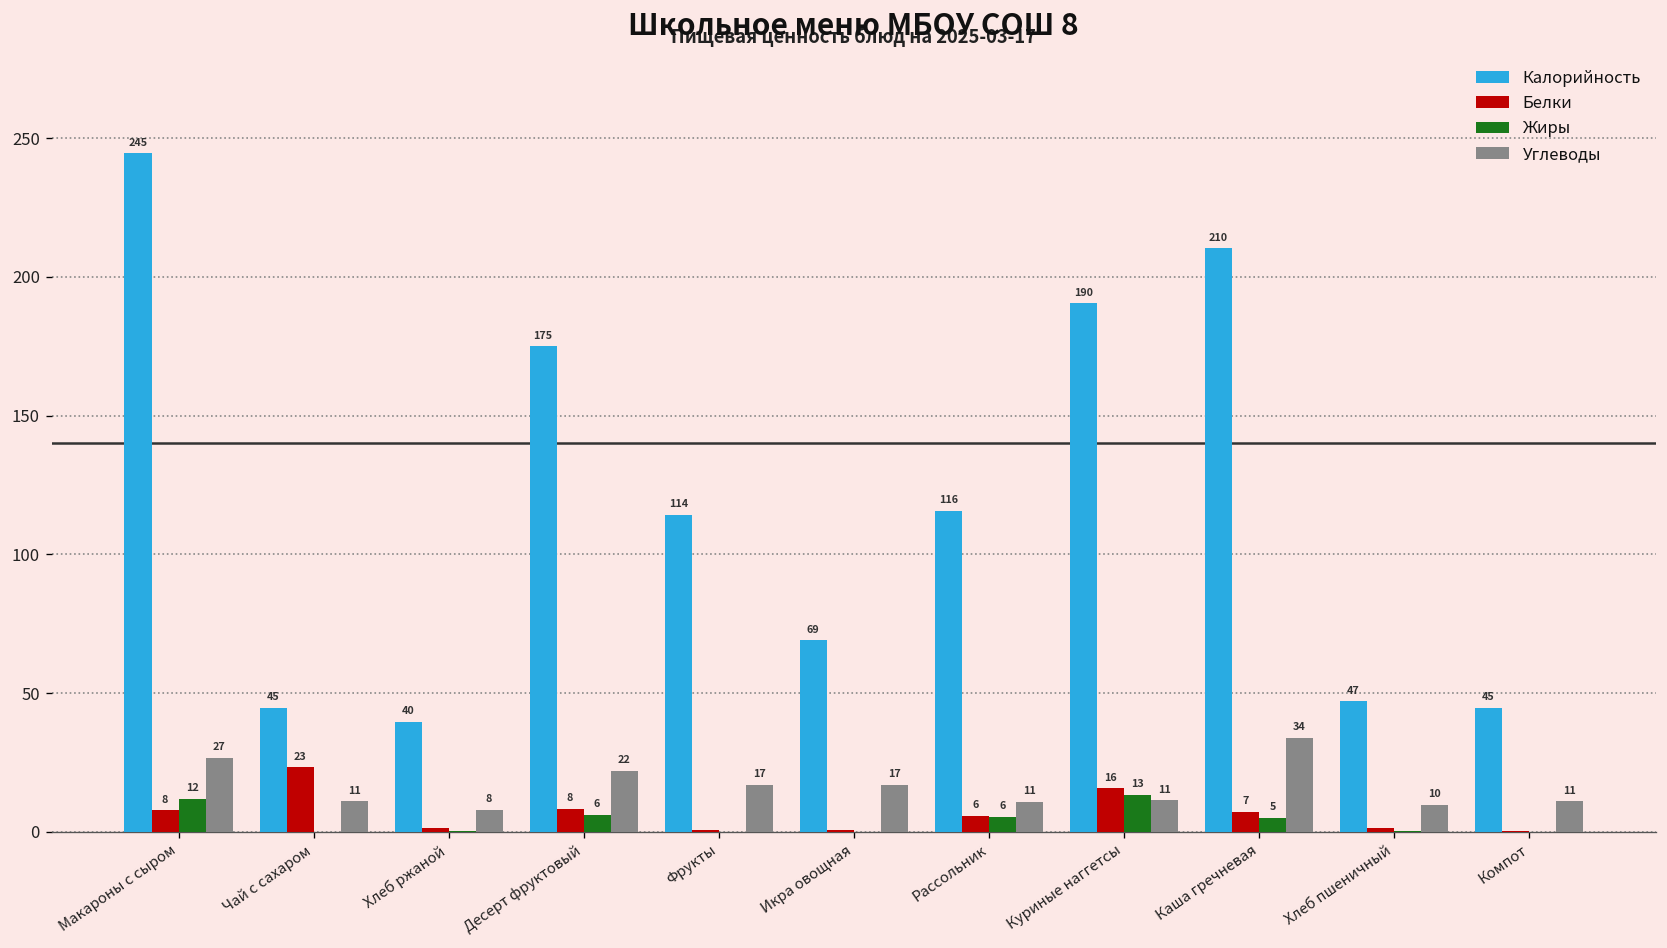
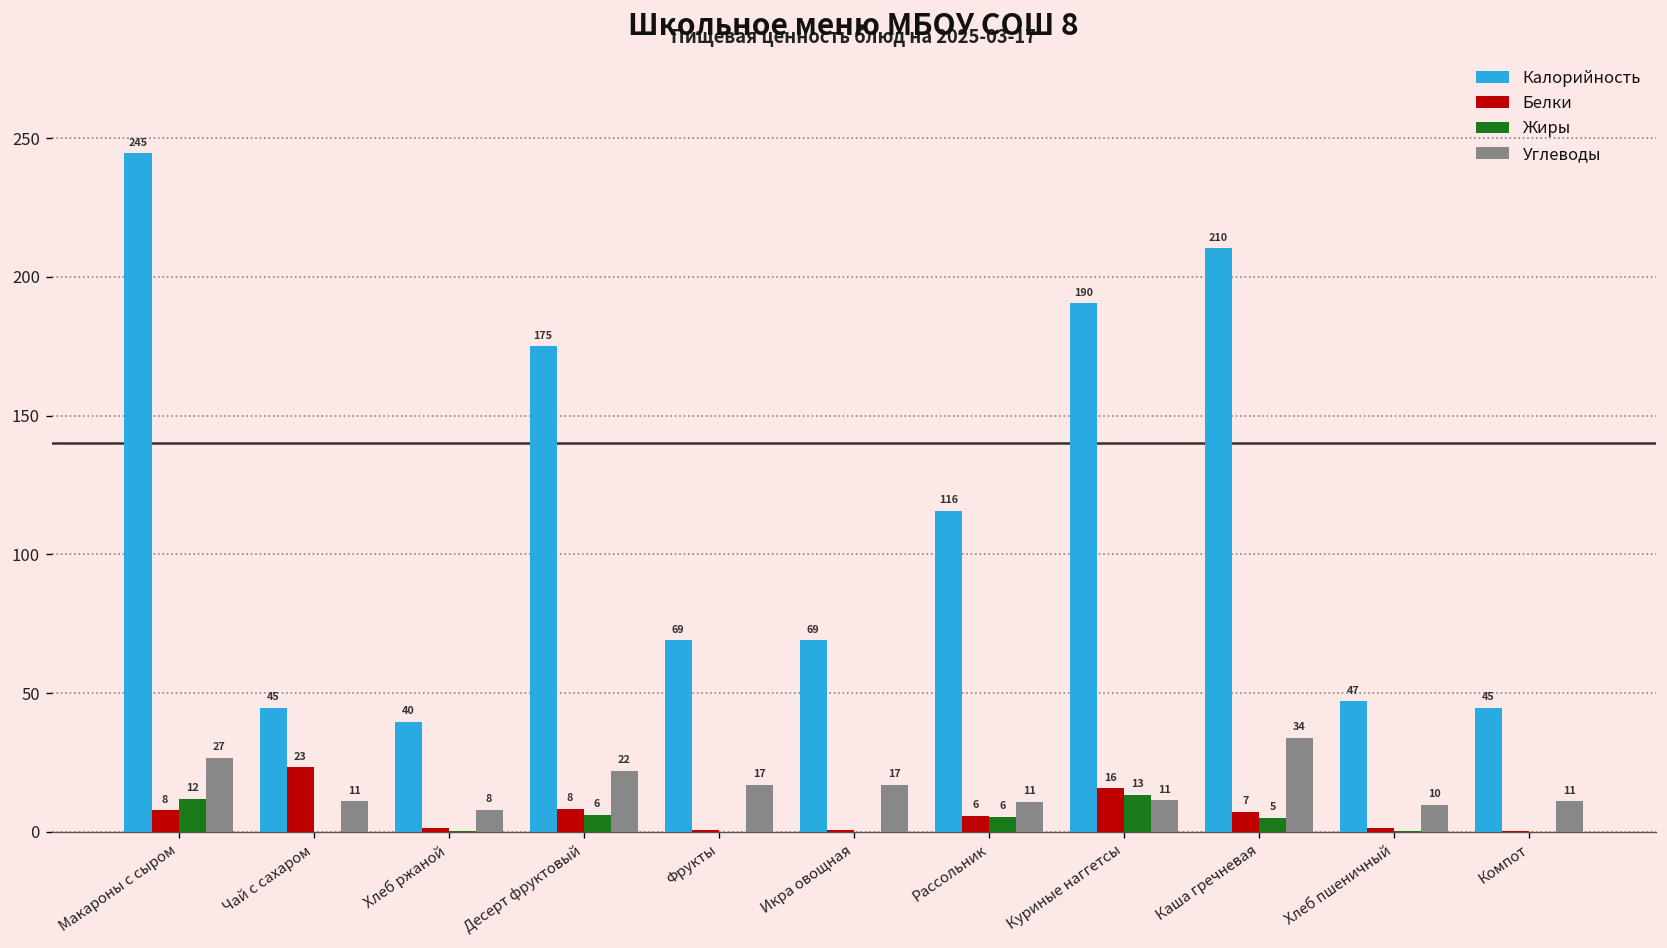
Калорийность, Фрукты: 114 -> 69
